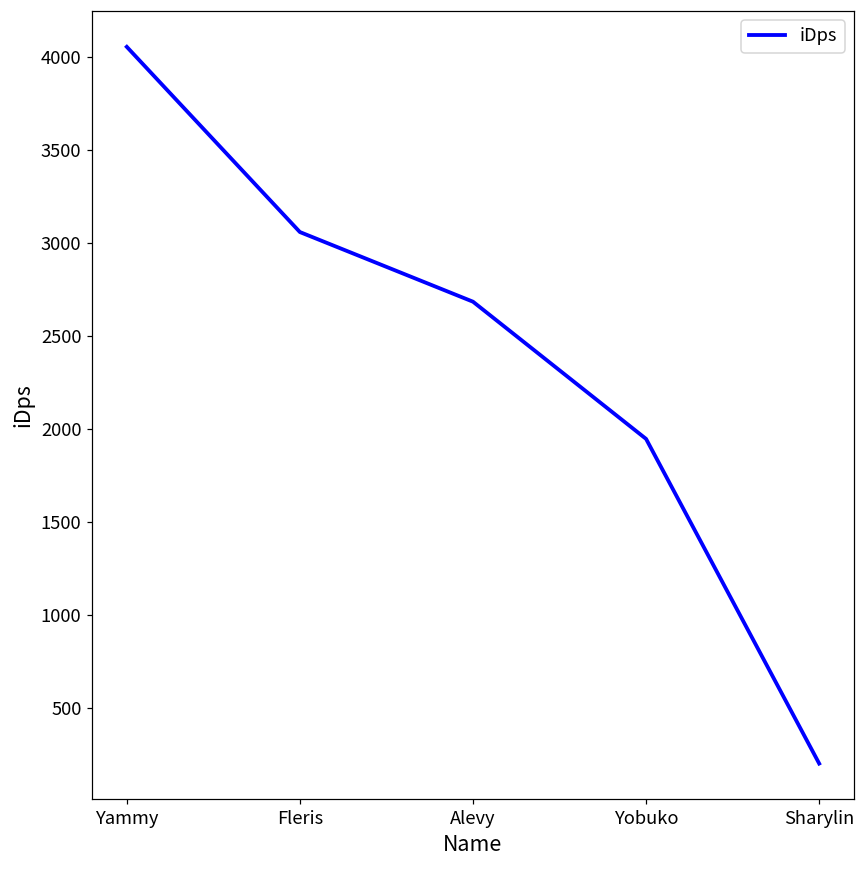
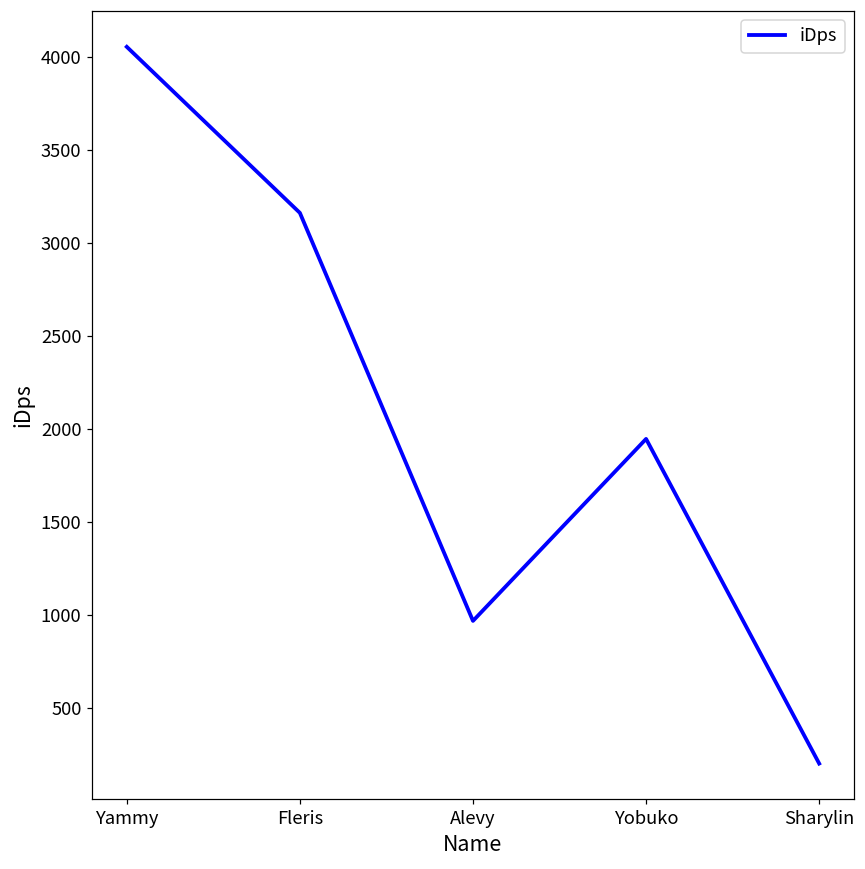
Fleris: 3060 -> 3160
Alevy: 2680 -> 970
